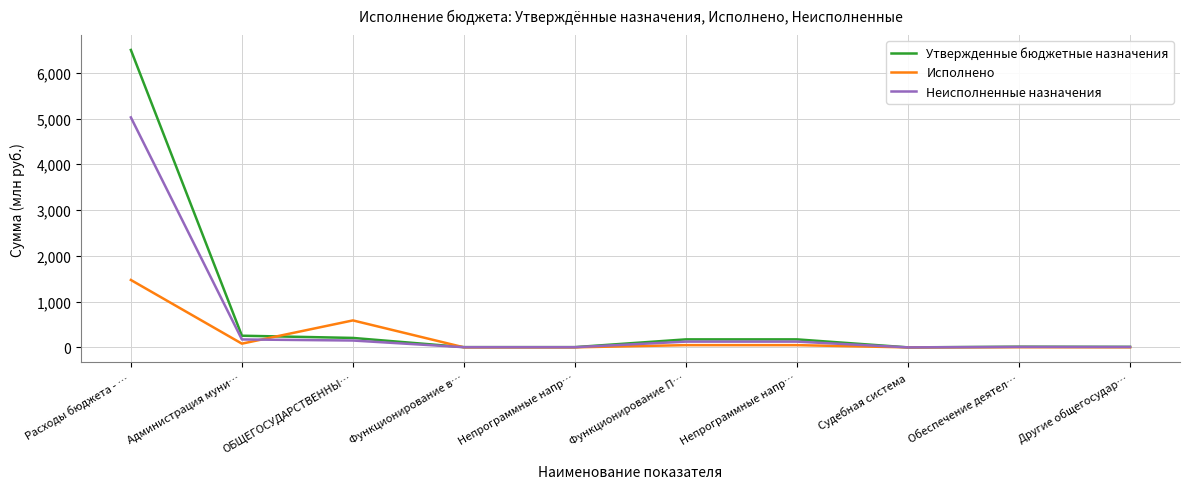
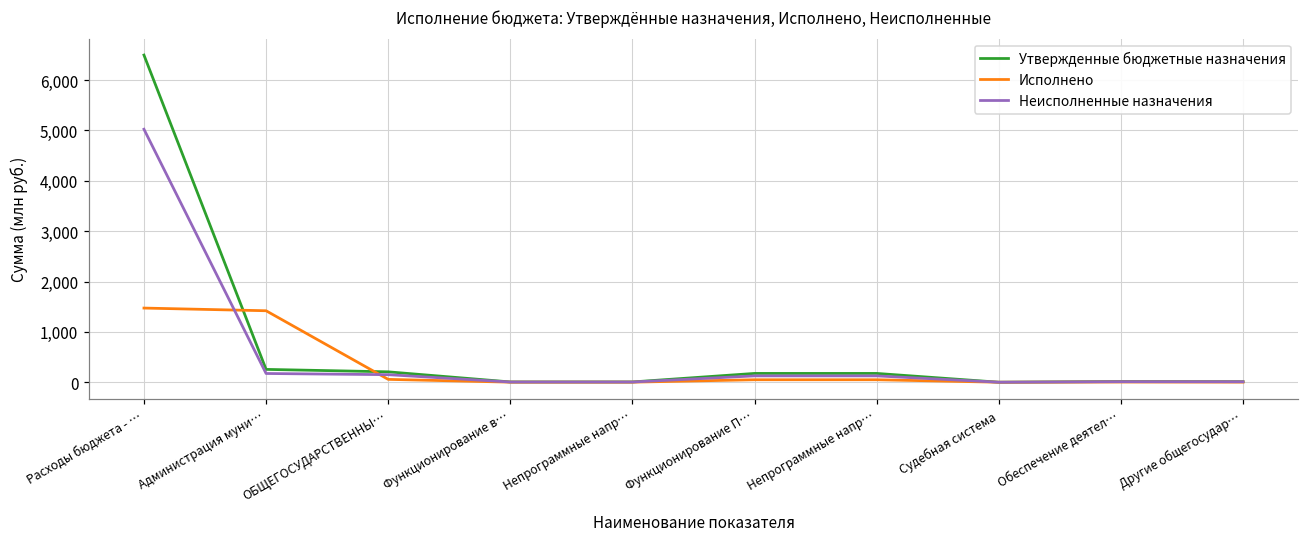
Исполнено, Администрация муни…: 100 -> 1,400
Исполнено, ОБЩЕГОСУДАРСТВЕННЫ…: 600 -> 100
